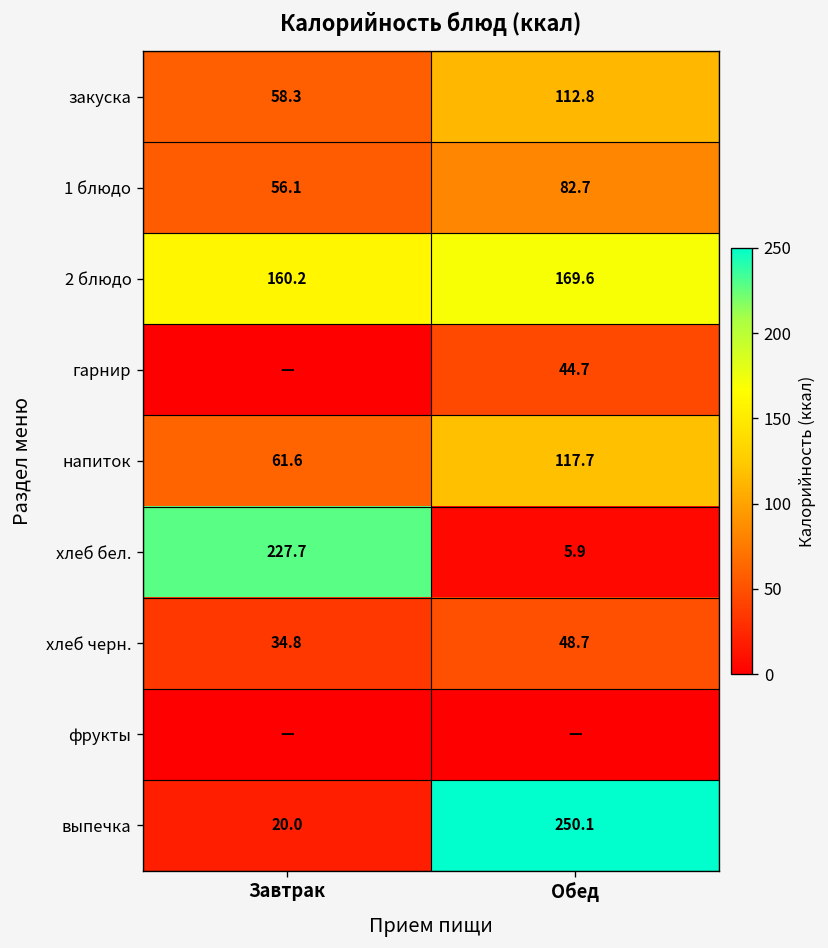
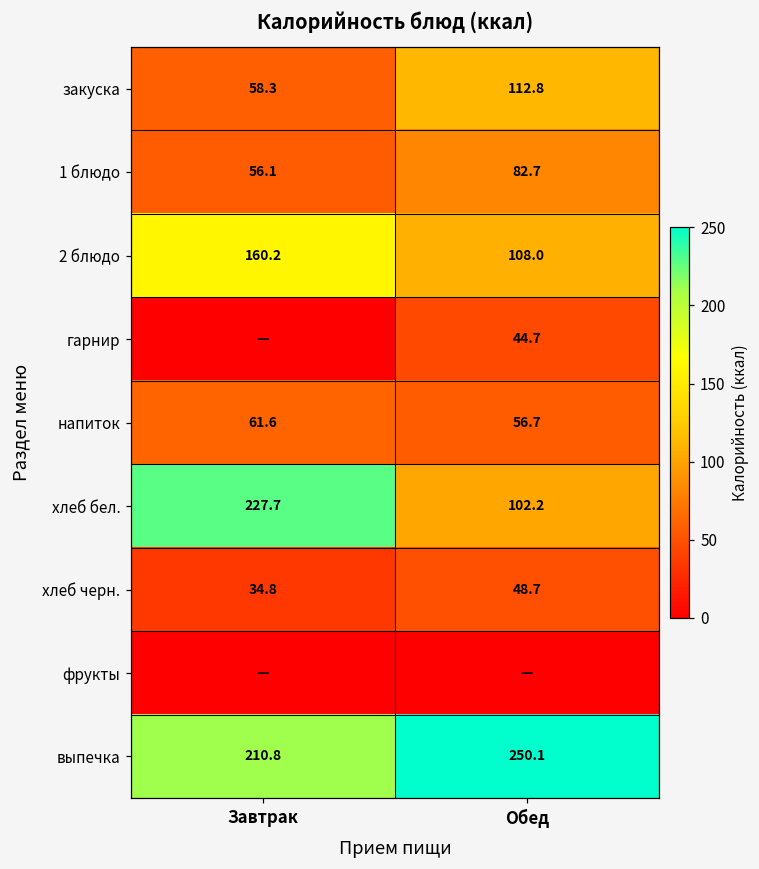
2 блюдо, Обед: 169.6 -> 108.0
напиток, Обед: 117.7 -> 56.7
хлеб бел., Обед: 5.9 -> 102.2
выпечка, Завтрак: 20.0 -> 210.8
